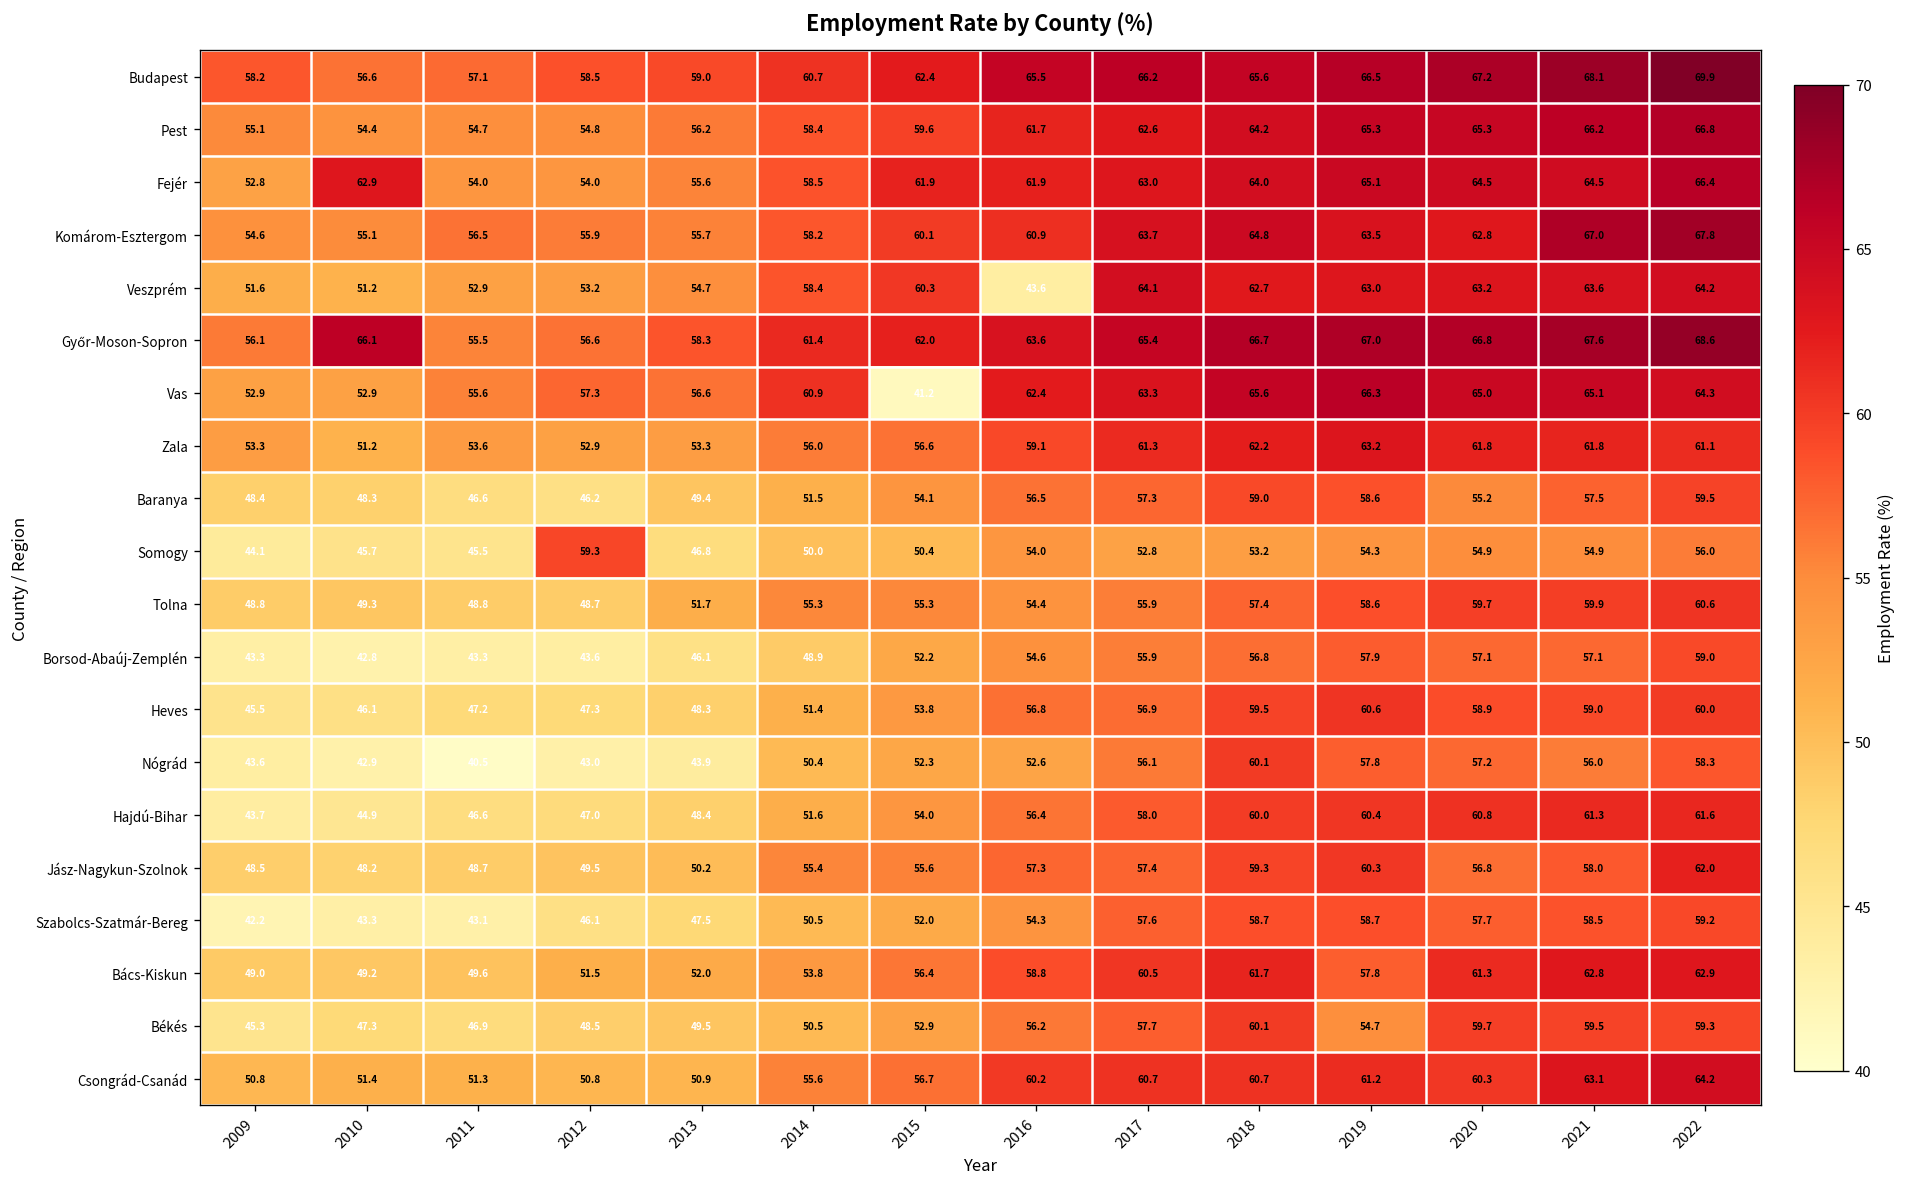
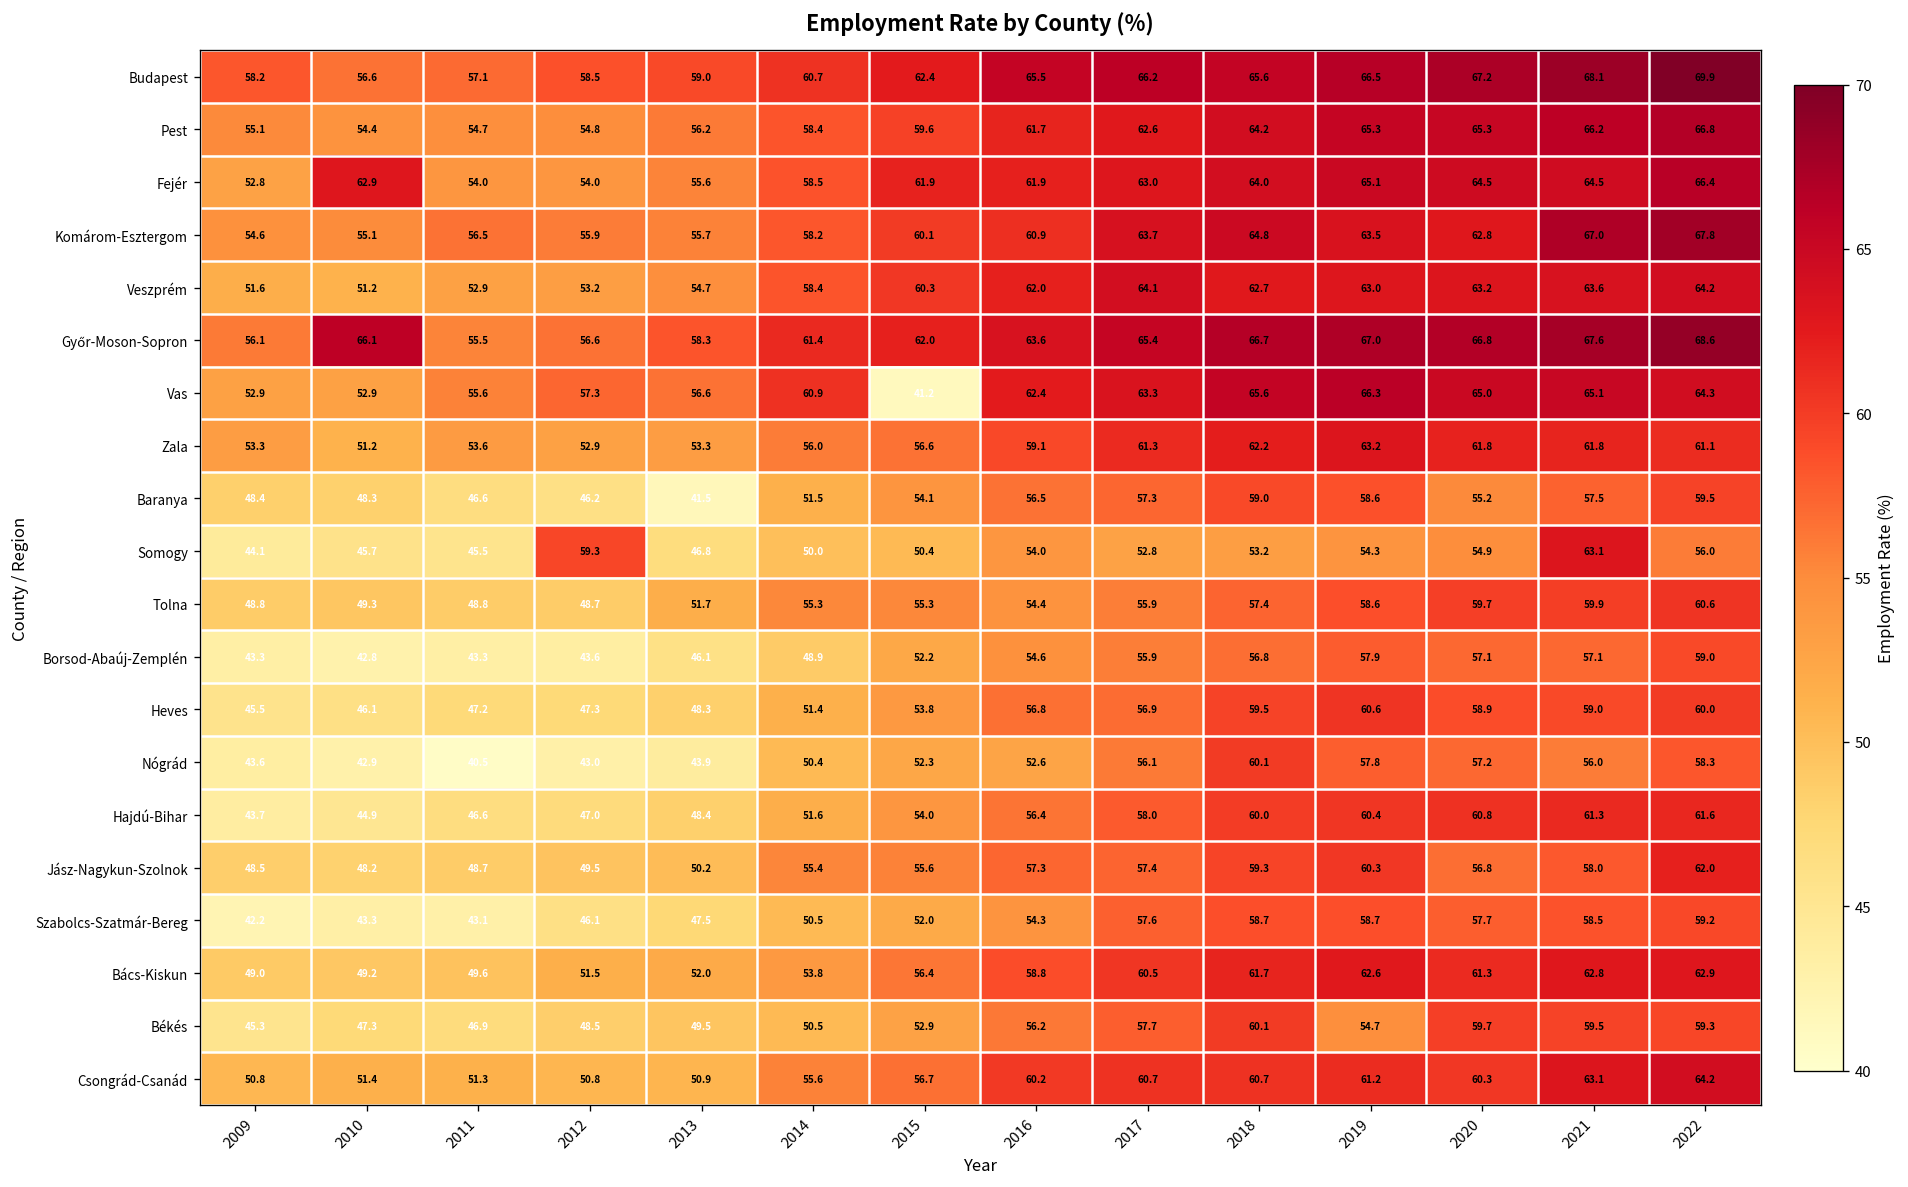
Veszprém, 2016: 43.6 -> 62.0
Baranya, 2013: 49.4 -> 41.5
Somogy, 2021: 54.9 -> 63.1
Bács-Kiskun, 2019: 57.8 -> 62.6
